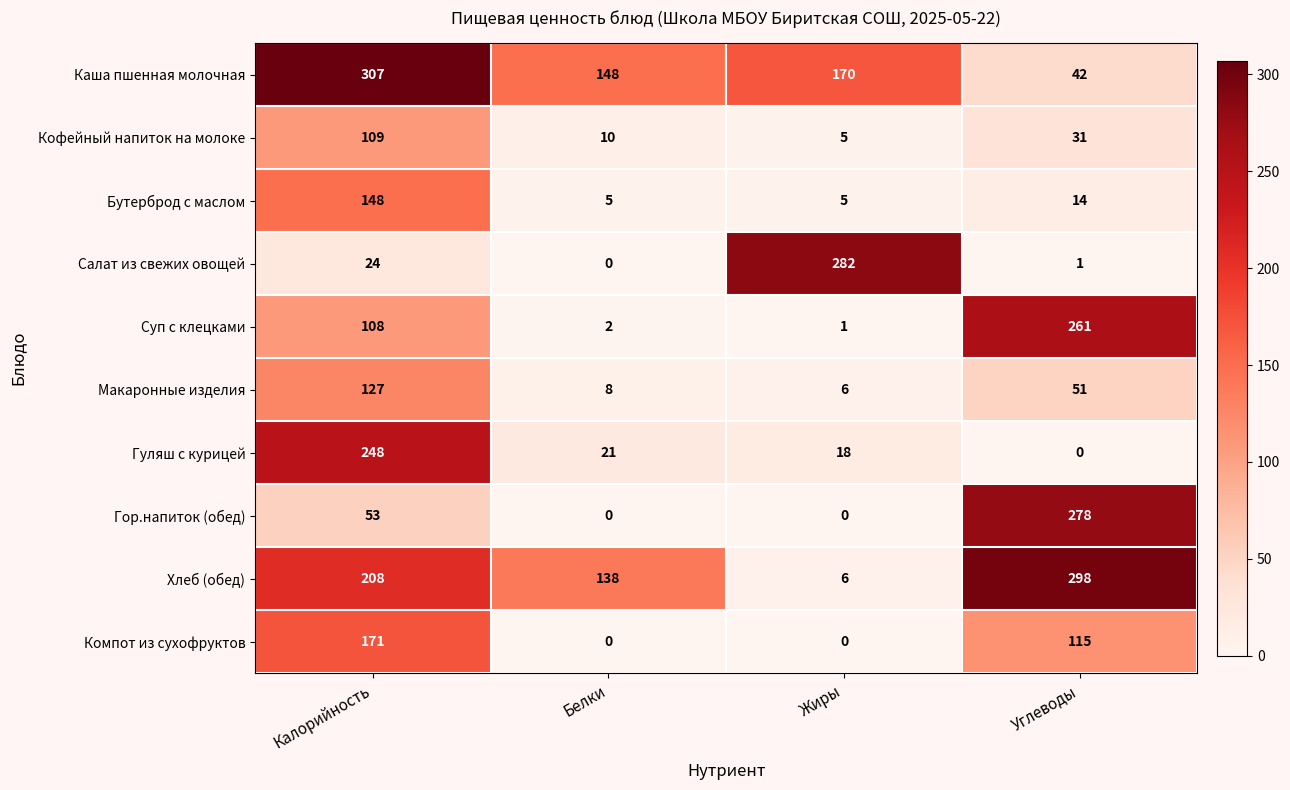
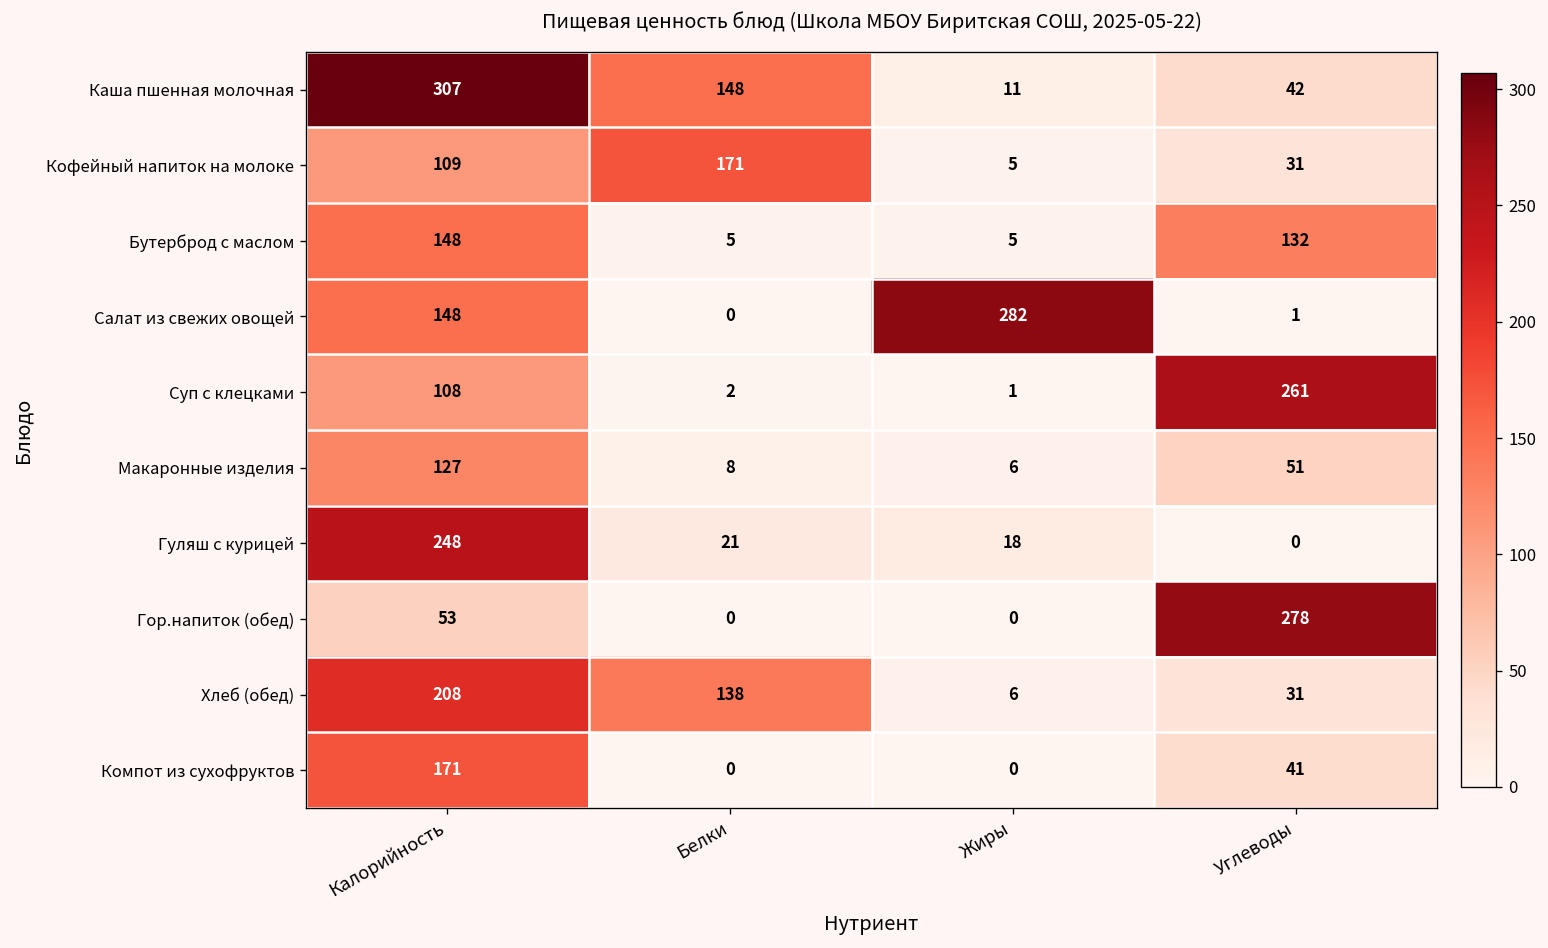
Каша пшенная молочная, Жиры: 170 -> 11
Кофейный напиток на молоке, Белки: 10 -> 171
Бутерброд с маслом, Углеводы: 14 -> 132
Салат из свежих овощей, Калорийность: 24 -> 148
Хлеб (обед), Углеводы: 298 -> 31
Компот из сухофруктов, Углеводы: 115 -> 41
